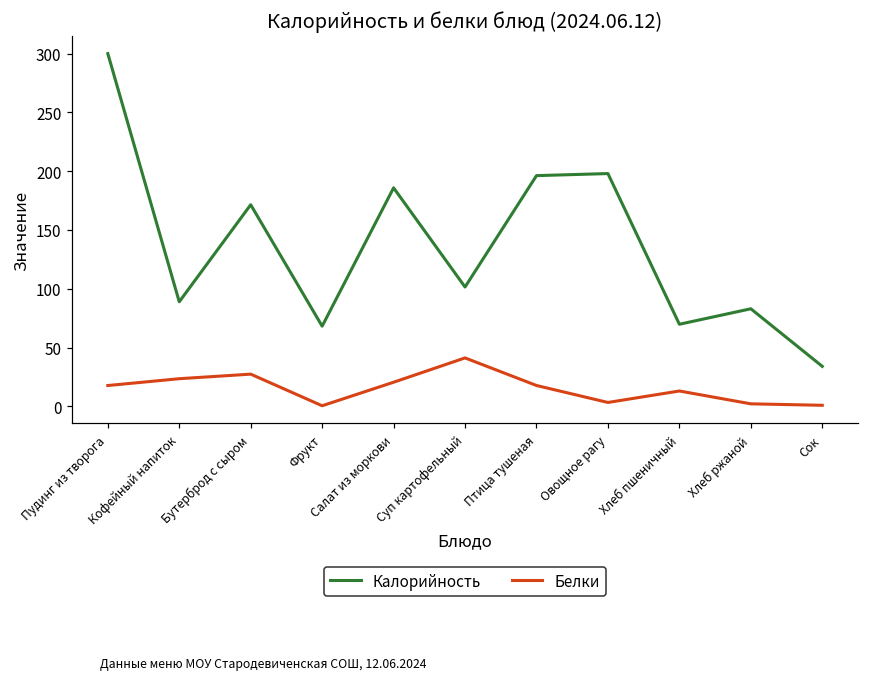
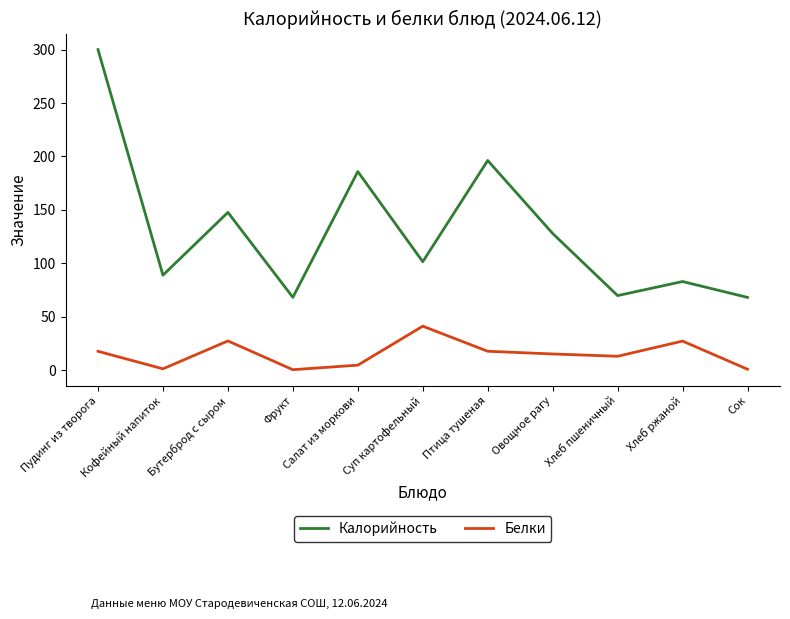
Белки, Кофейный напиток: 24 -> 1
Калорийность, Бутерброд с сыром: 172 -> 148
Белки, Салат из моркови: 21 -> 5
Калорийность, Овощное рагу: 198 -> 128
Белки, Овощное рагу: 3 -> 15
Белки, Хлеб ржаной: 2 -> 27
Калорийность, Сок: 34 -> 68
